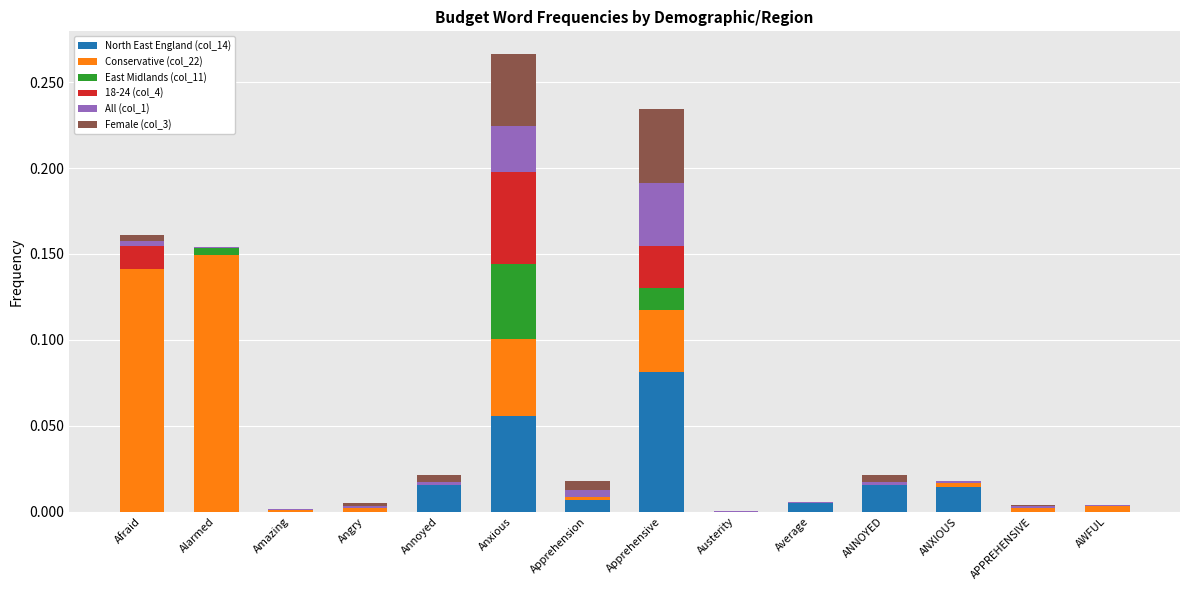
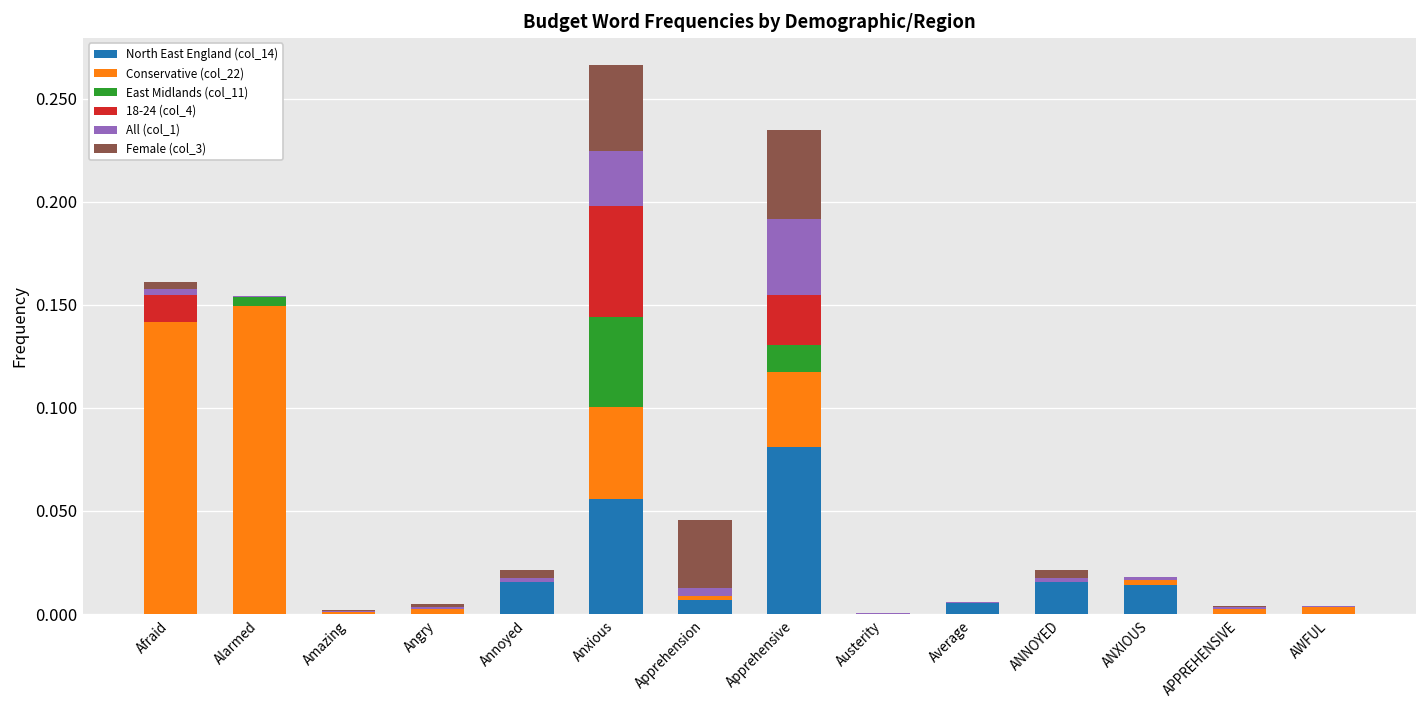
Female (col_3), Apprehension: 0.005 -> 0.033
